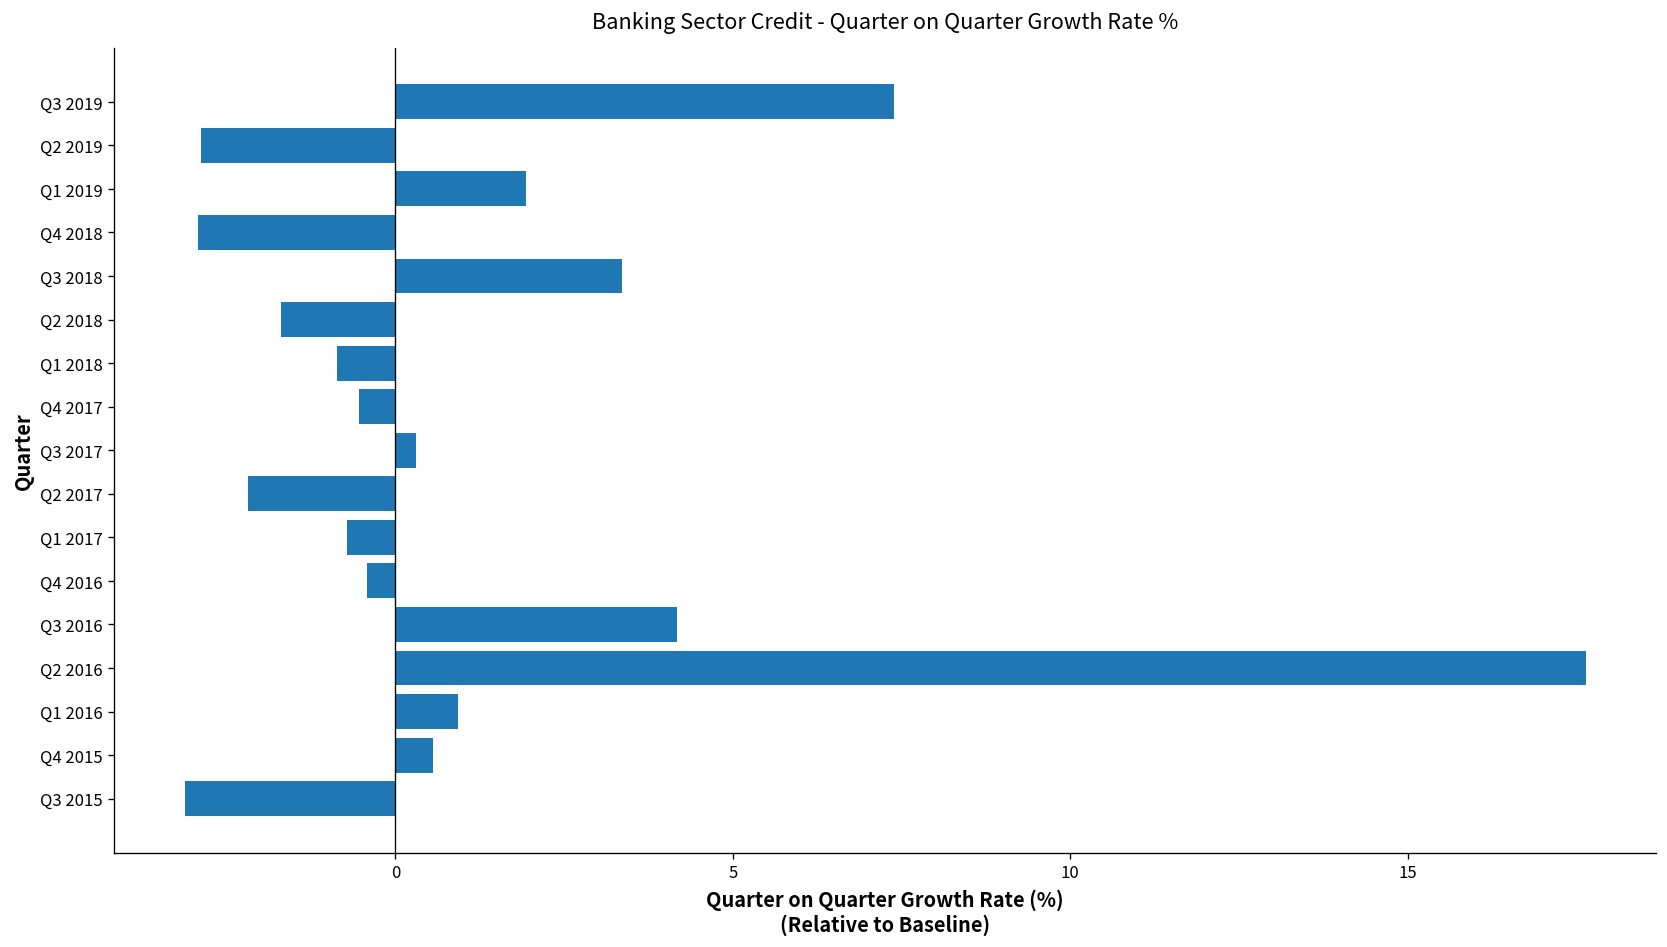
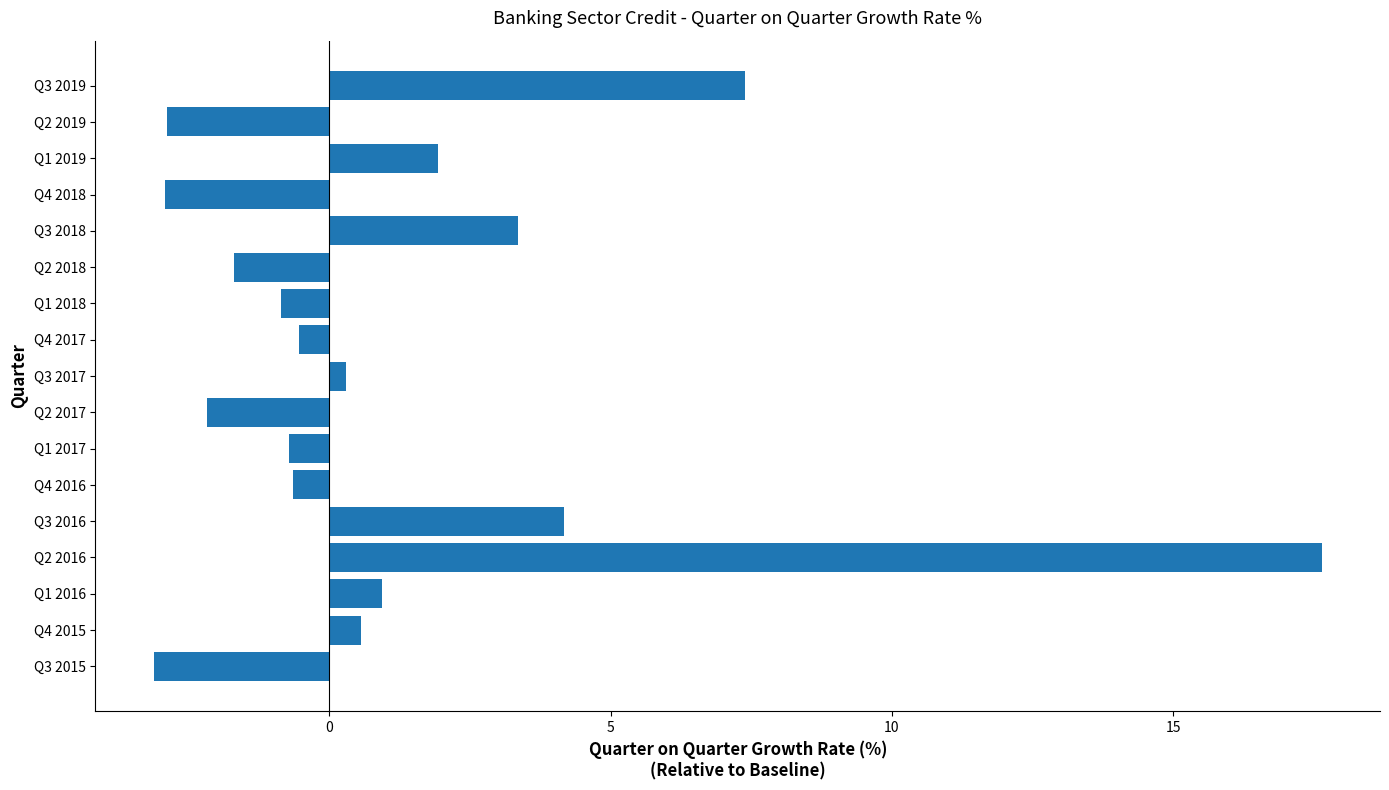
Q4 2016: -0.4 -> -0.7
